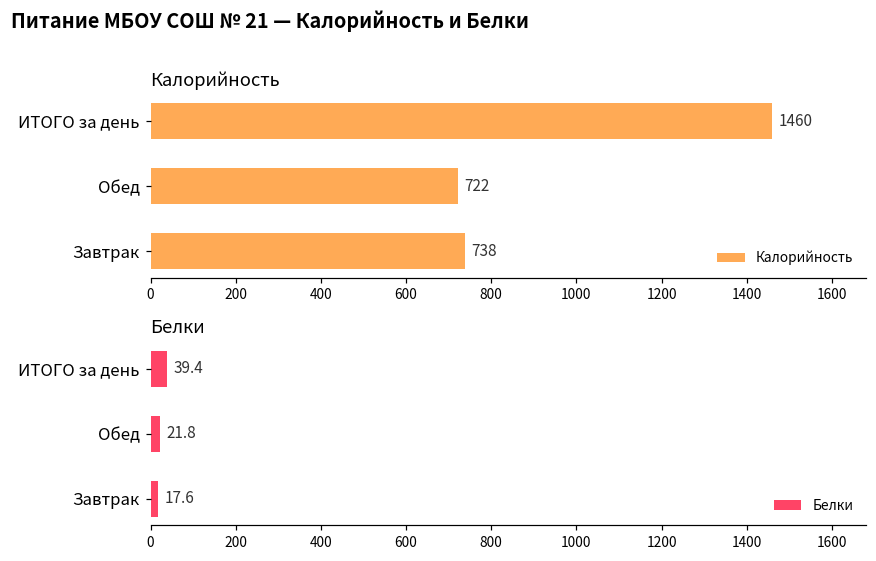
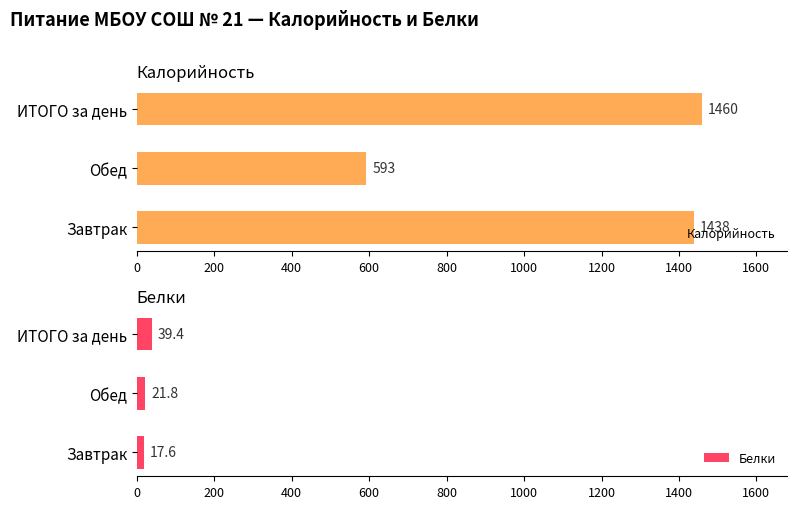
Калорийность, Обед: 722 -> 593
Калорийность, Завтрак: 738 -> 1438
